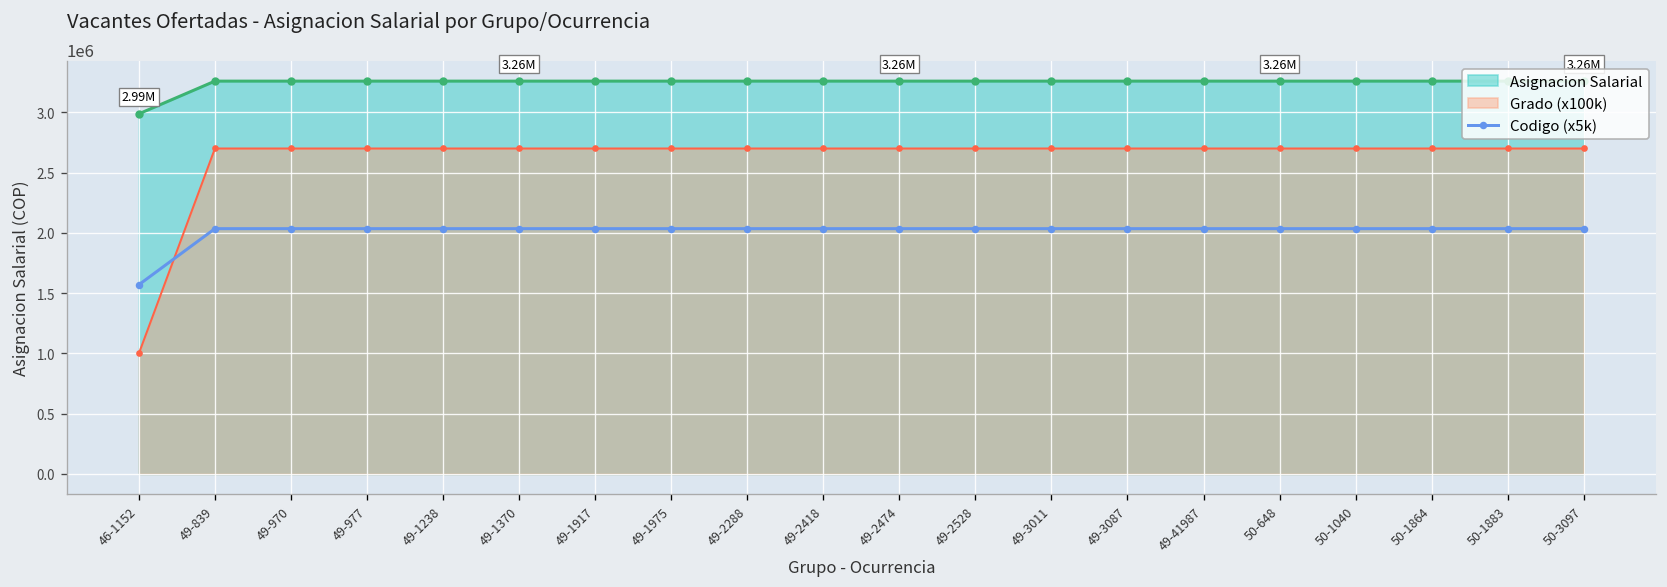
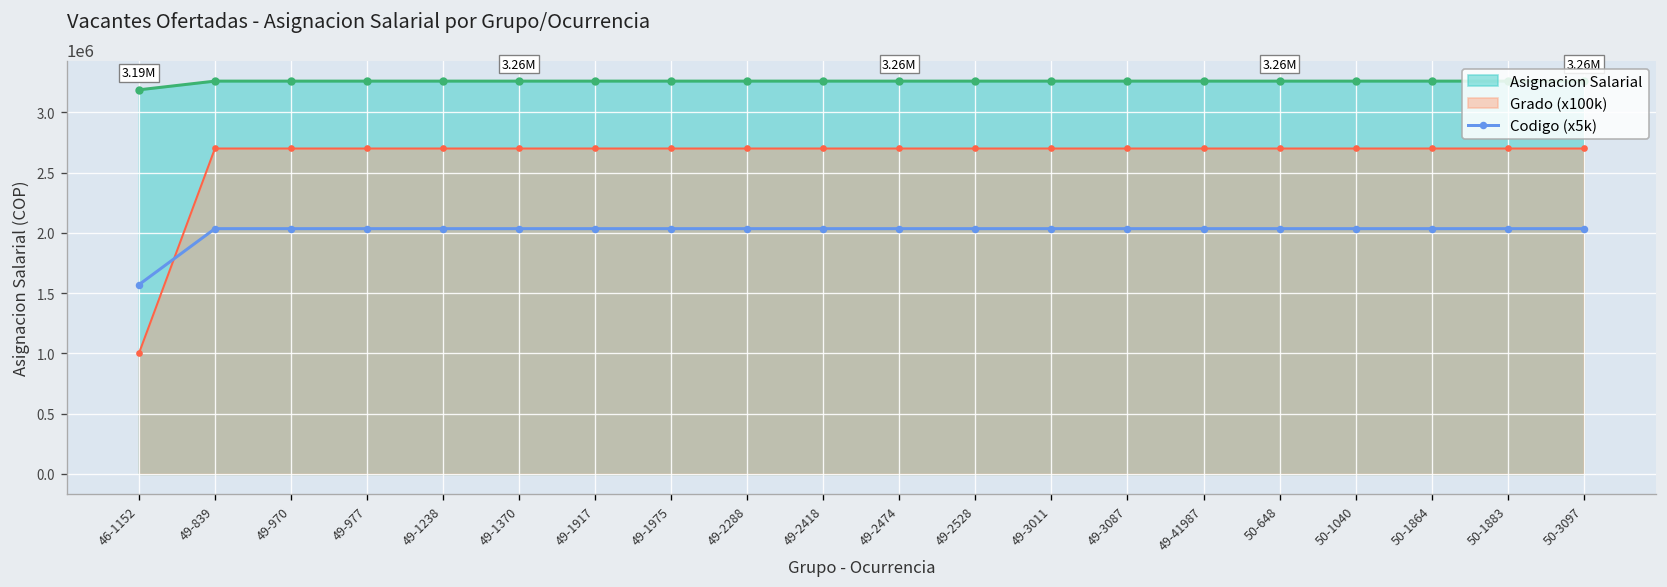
Asignacion Salarial, 46-1152: 2.99M -> 3.19M
